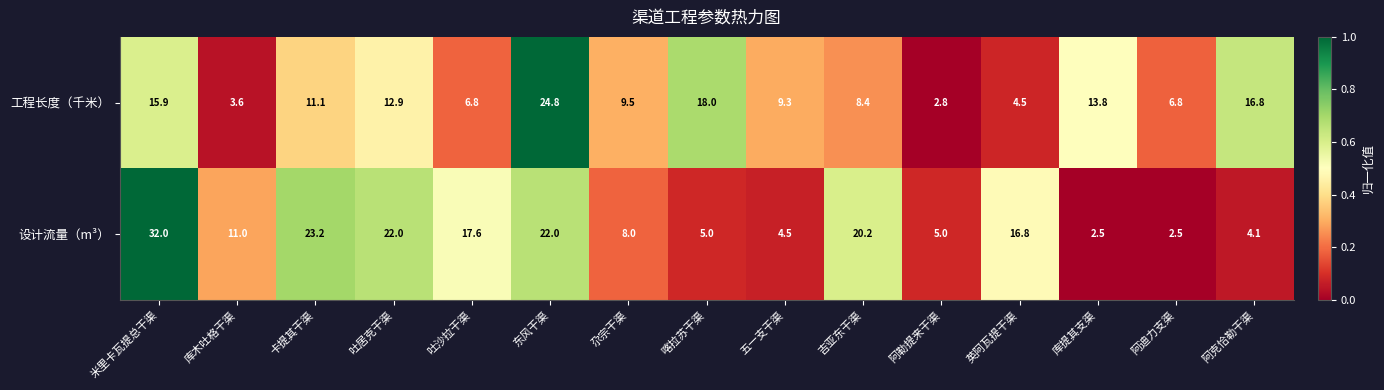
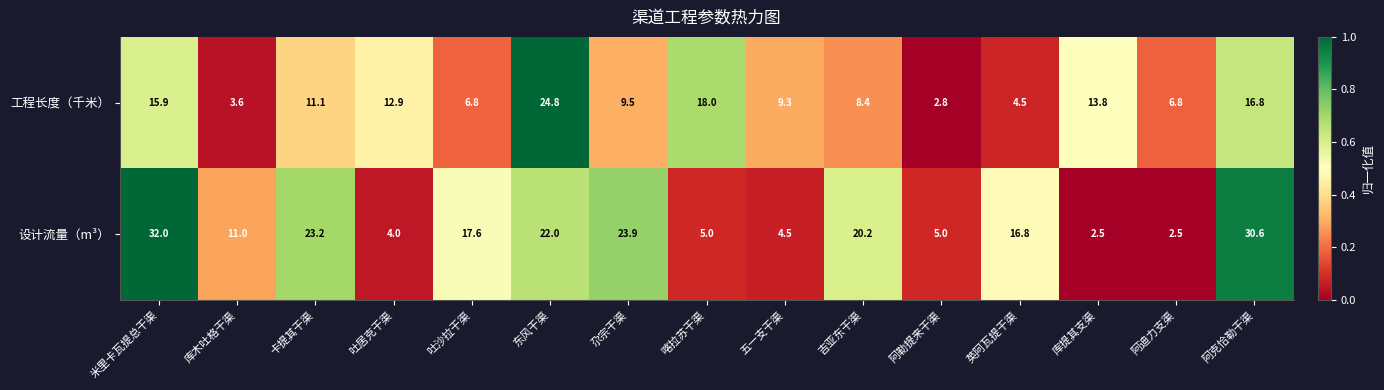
设计流量（m³）, 吐居克干渠: 22.0 -> 4.0
设计流量（m³）, 尕宗干渠: 8.0 -> 23.9
设计流量（m³）, 阿克恰勒干渠: 4.1 -> 30.6
